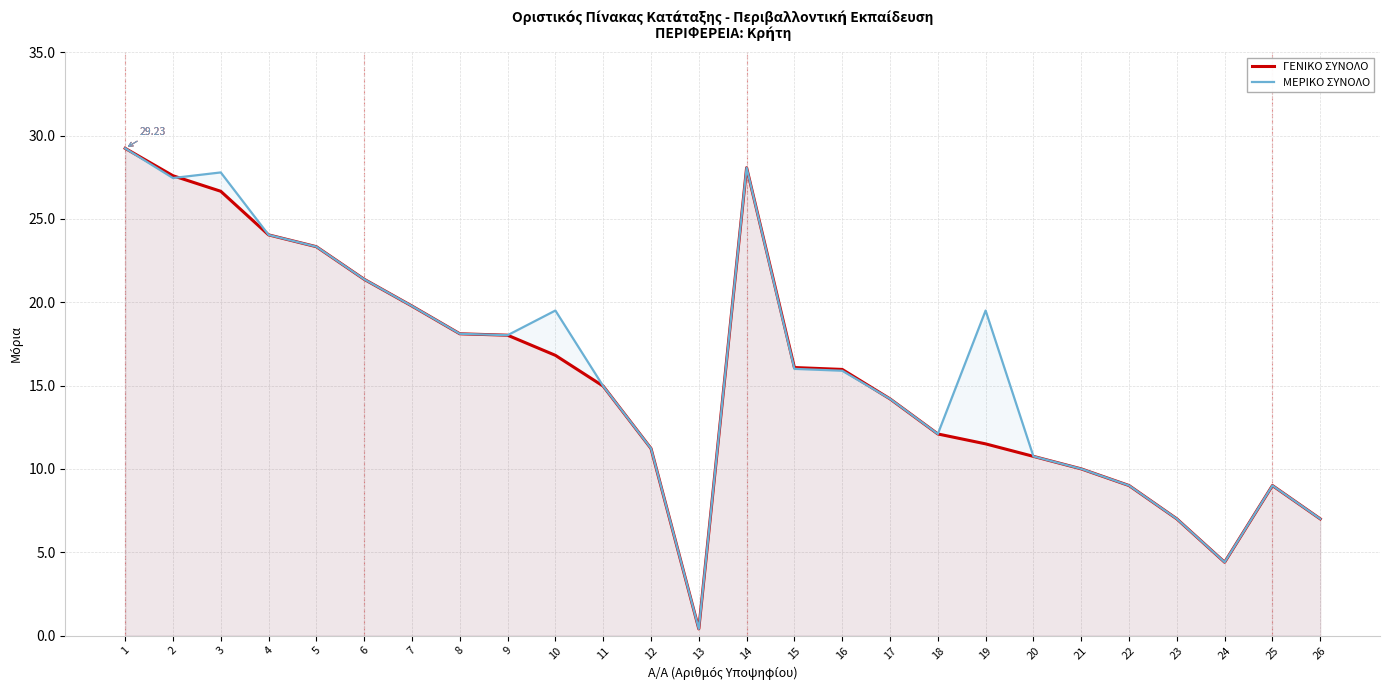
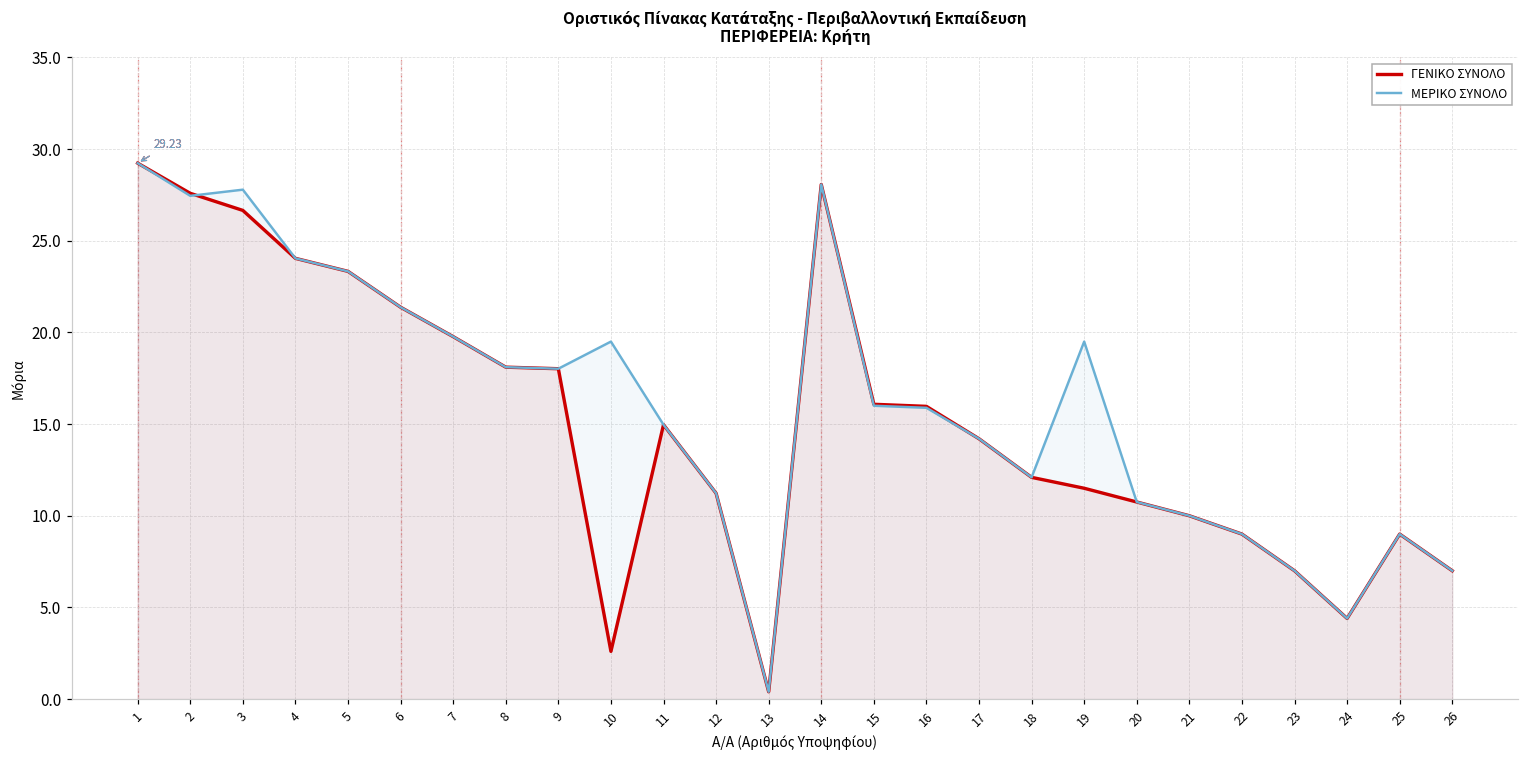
ΓΕΝΙΚΟ ΣΥΝΟΛΟ, 10: 16.8 -> 2.6
